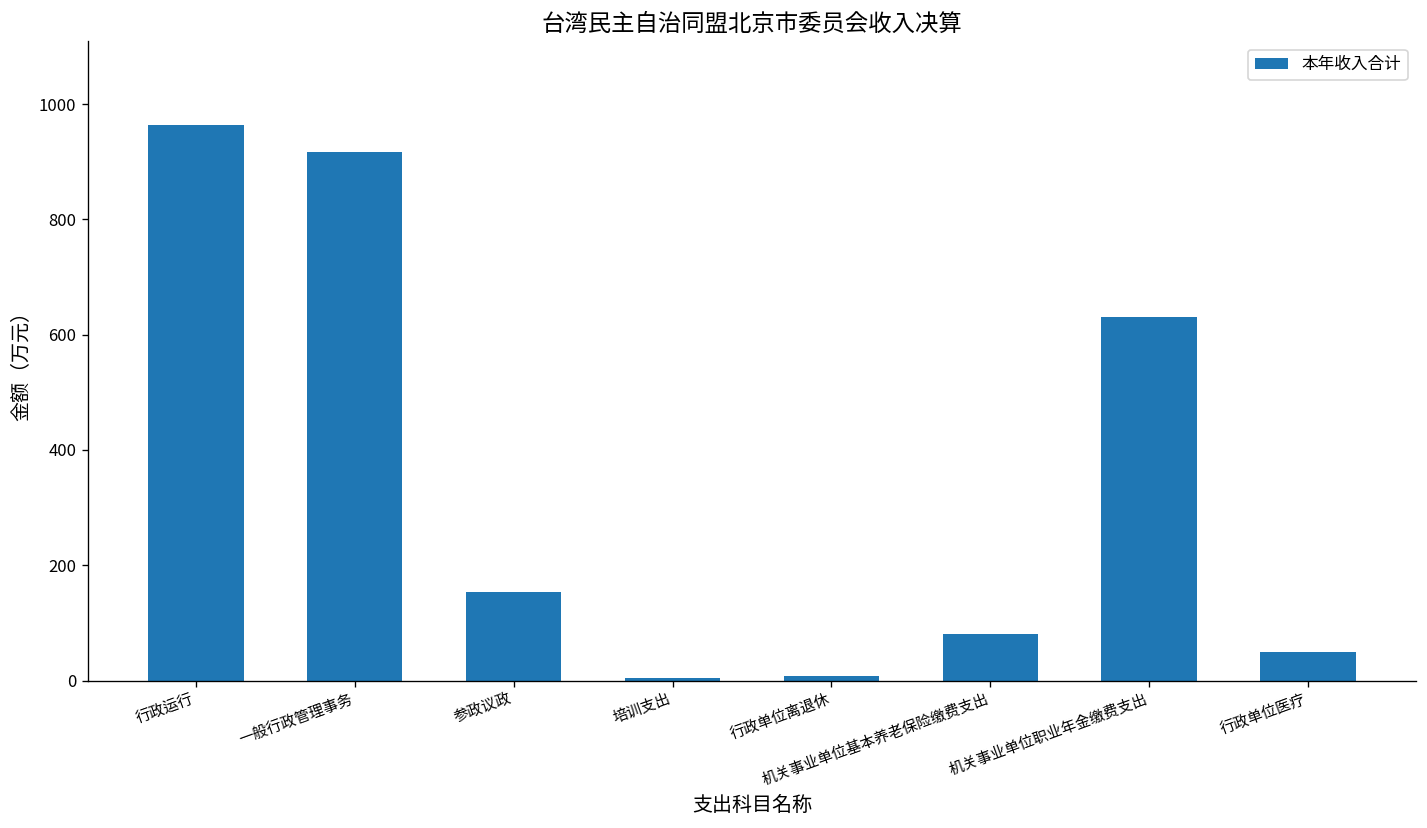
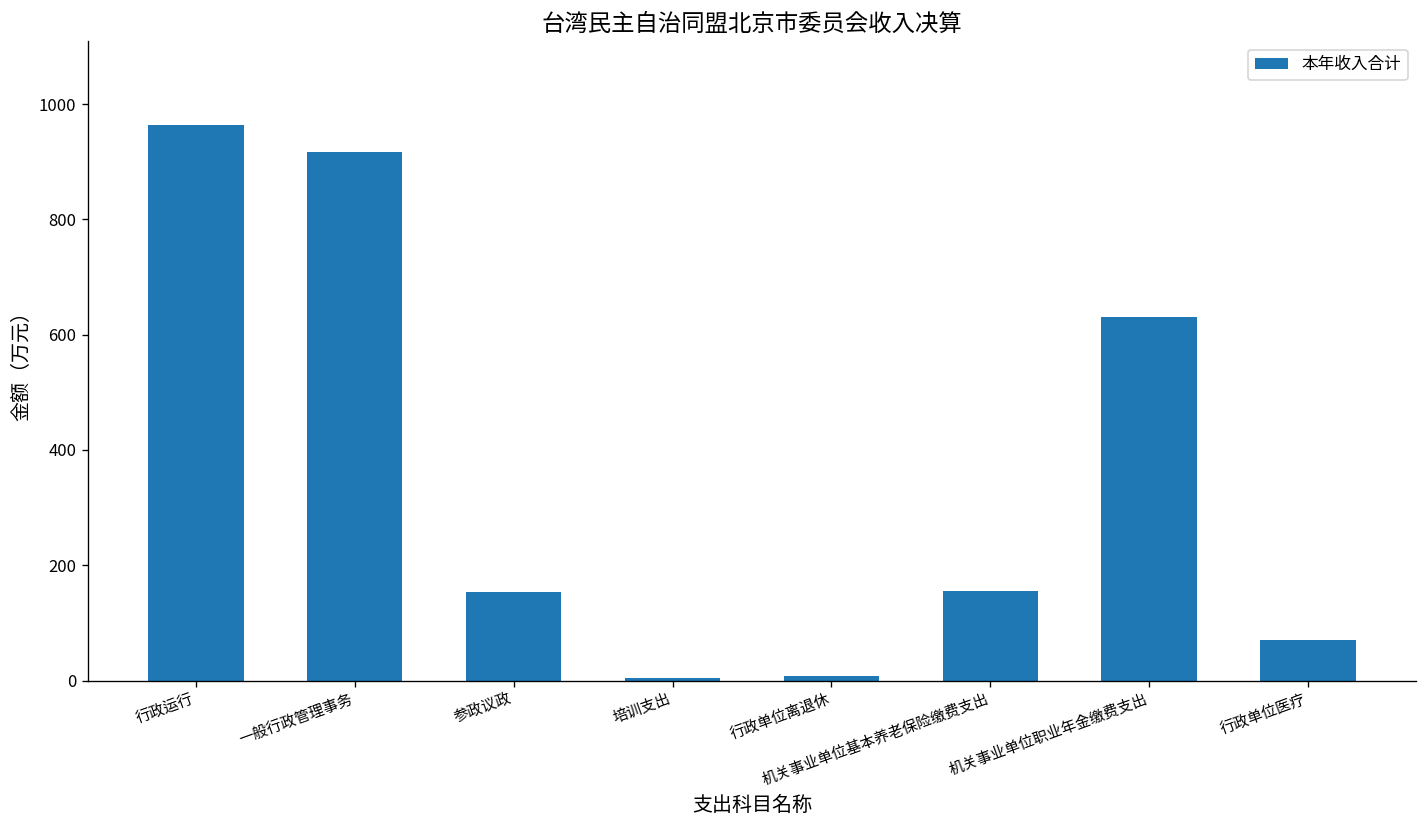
机关事业单位基本养老保险缴费支出: 80 -> 150
行政单位医疗: 50 -> 70
